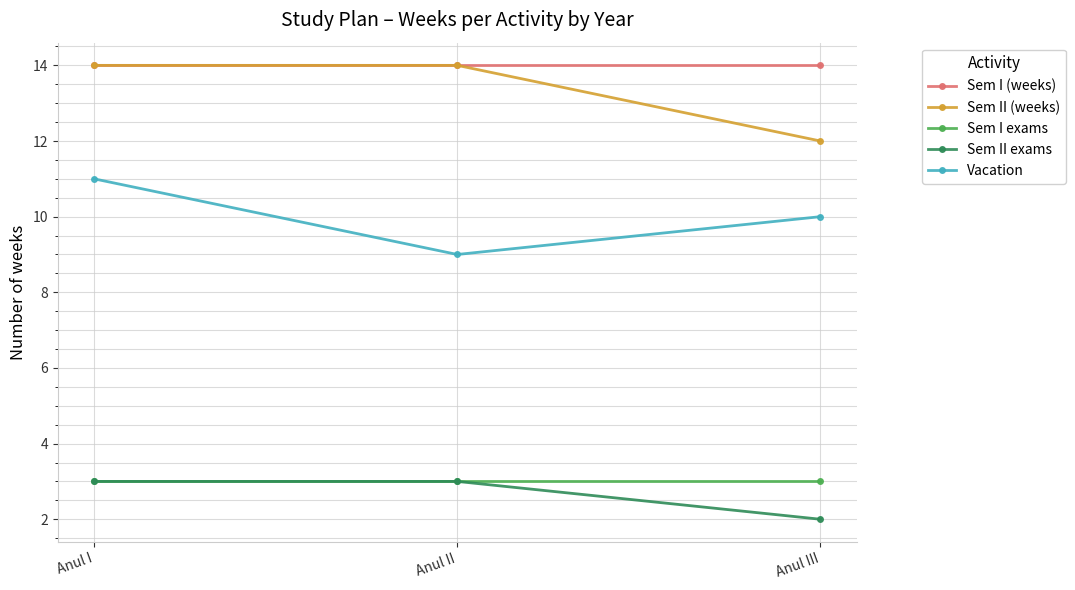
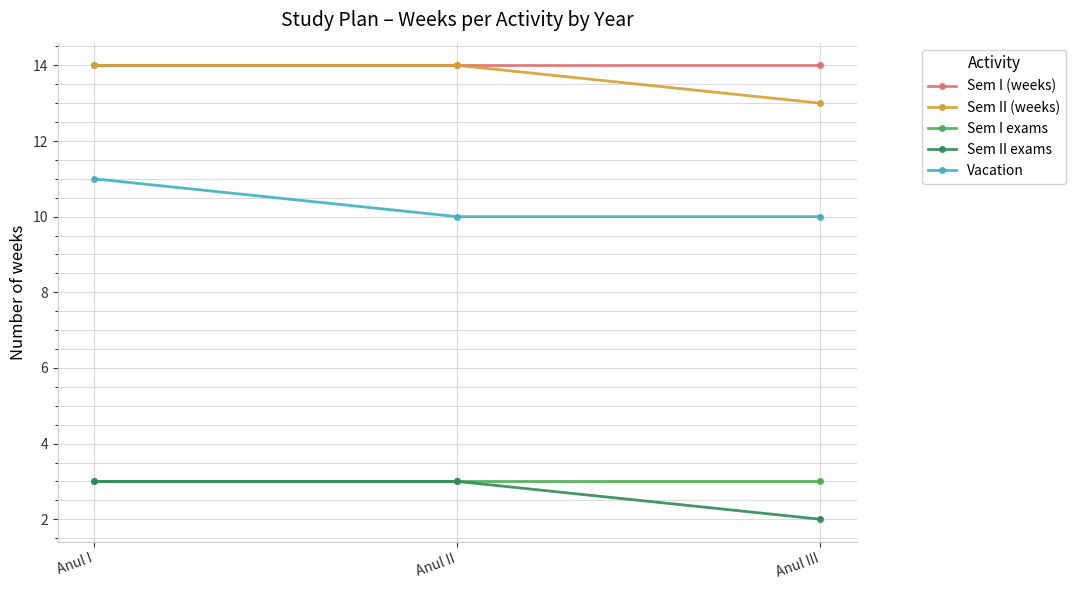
Vacation, Anul II: 9 -> 10
Sem II (weeks), Anul III: 12 -> 13
